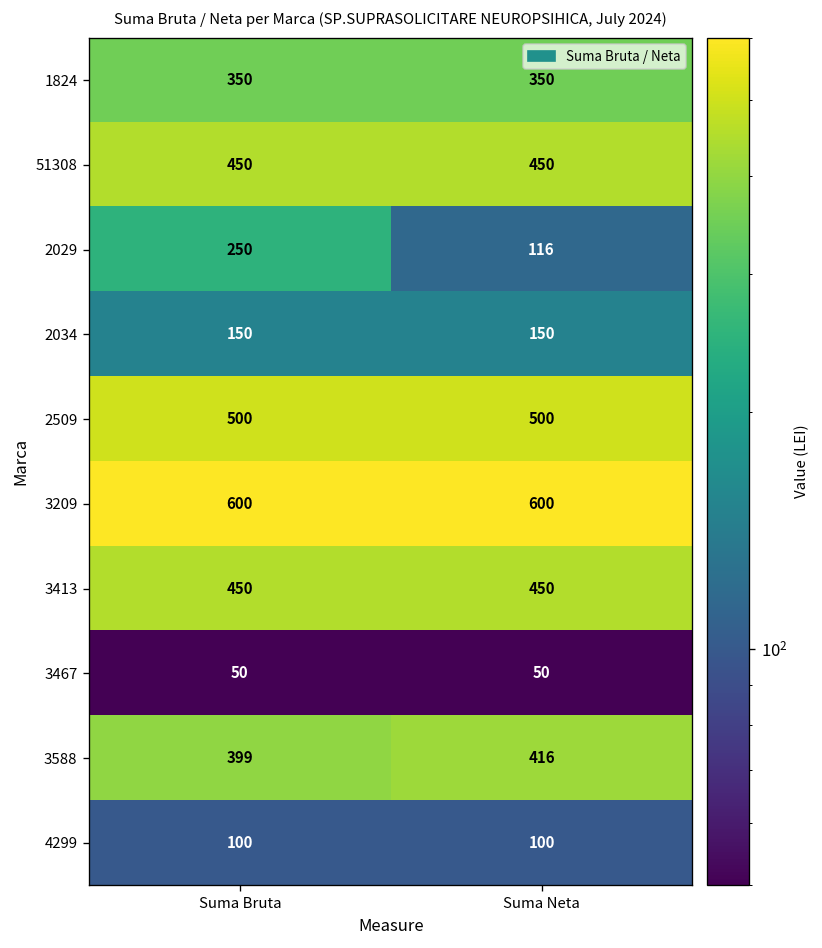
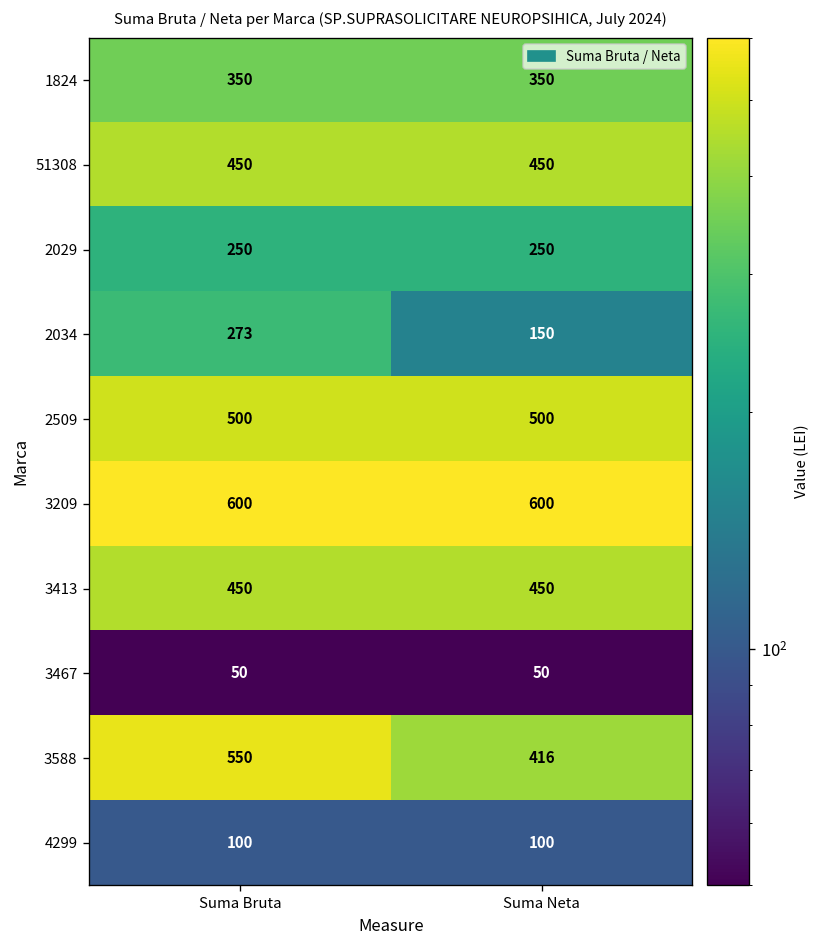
2029, Suma Neta: 116 -> 250
2034, Suma Bruta: 150 -> 273
3588, Suma Bruta: 399 -> 550
